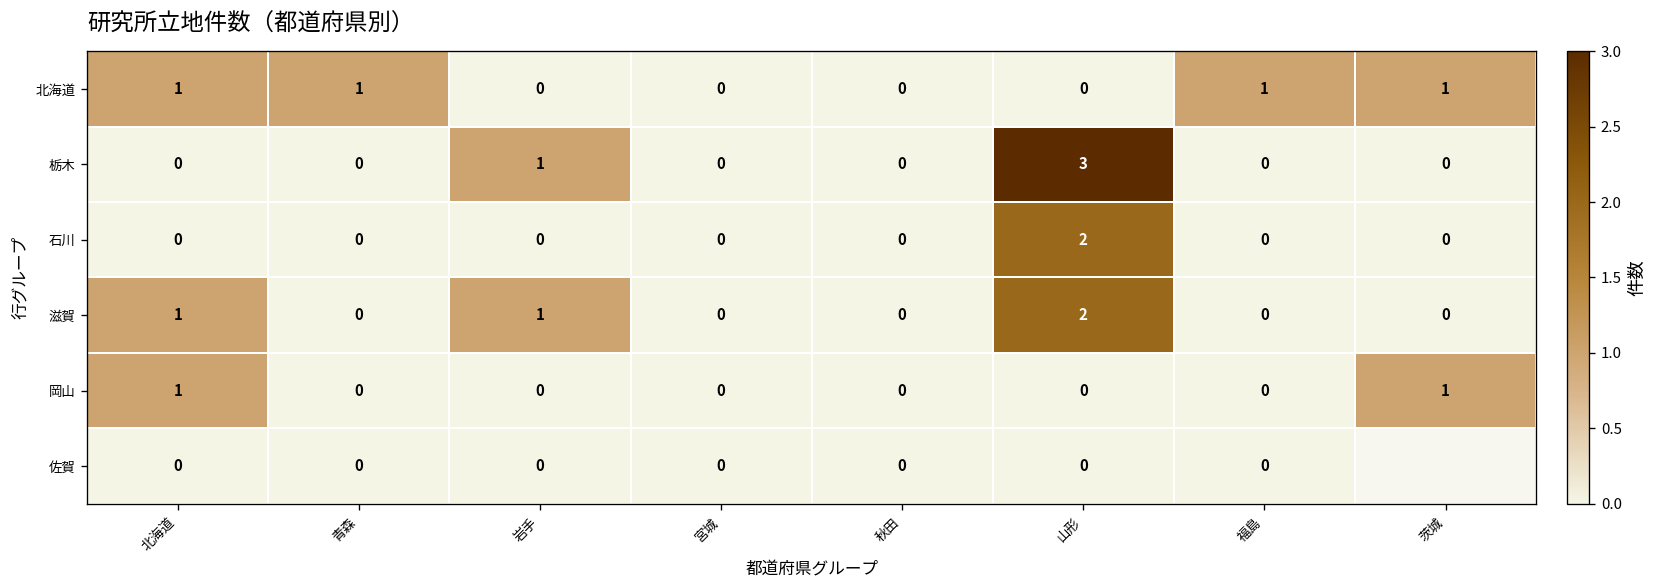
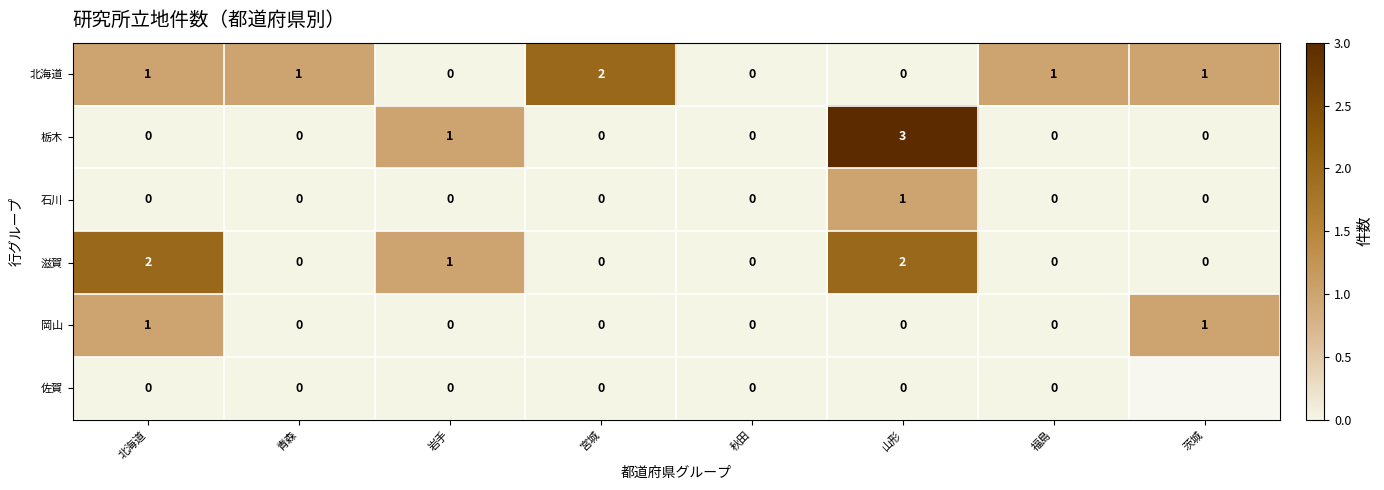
北海道, 宮城: 0 -> 2
石川, 山形: 2 -> 1
滋賀, 北海道: 1 -> 2
